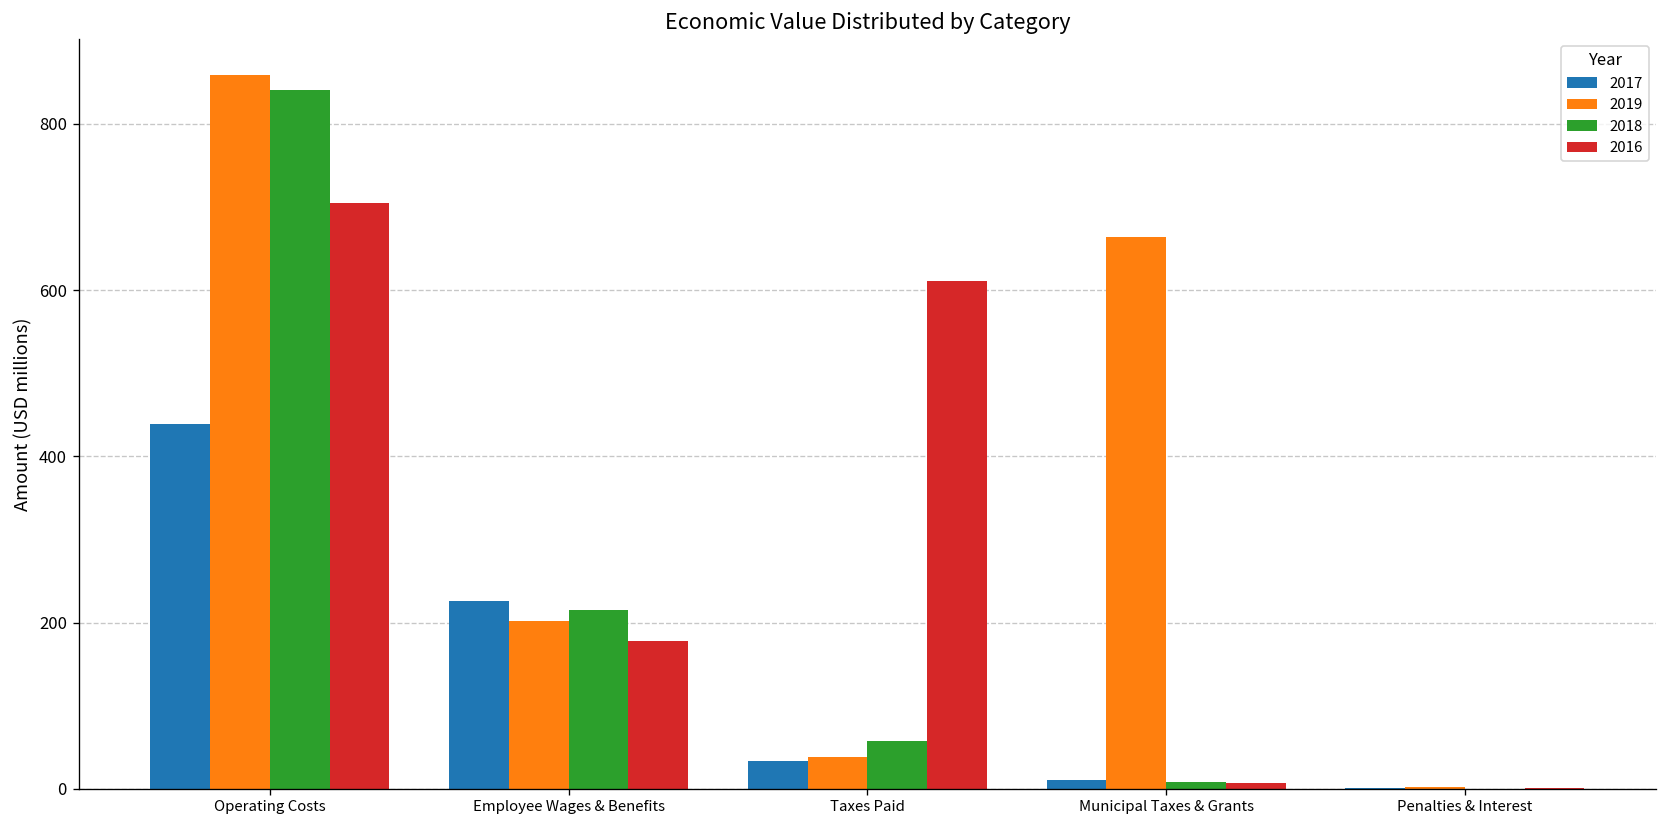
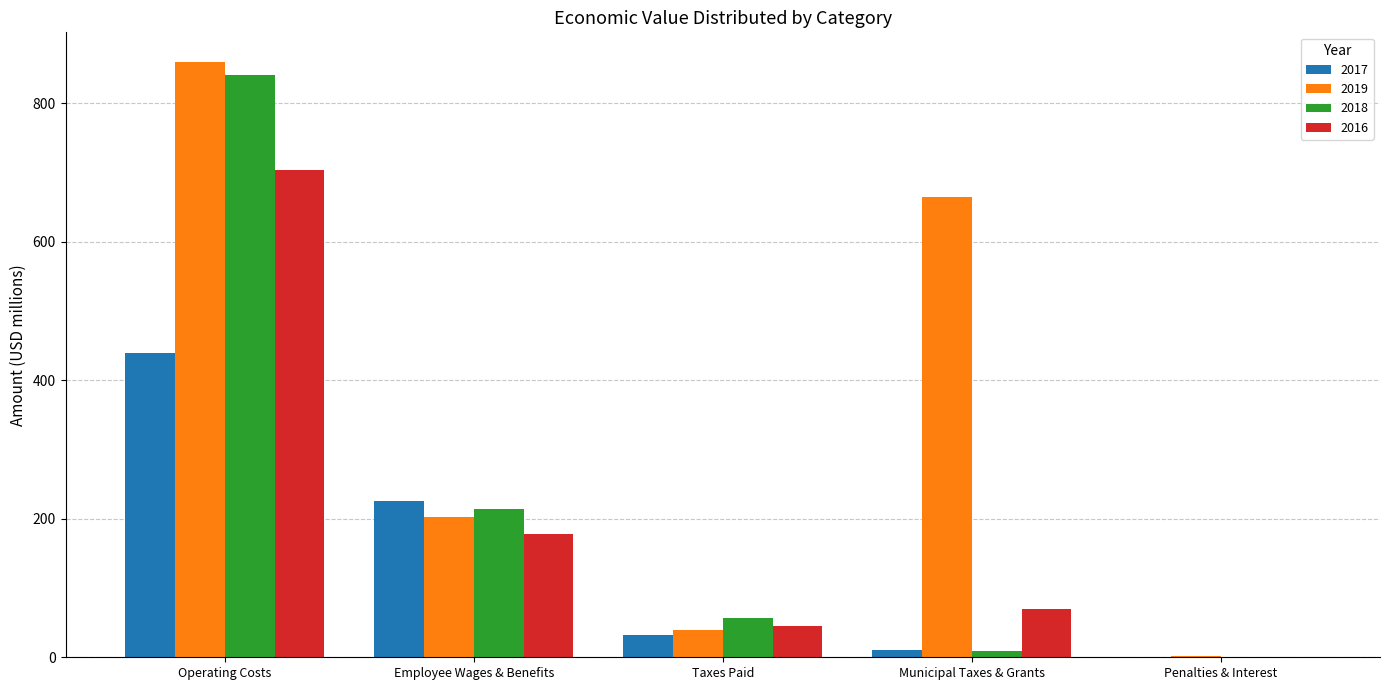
2016, Taxes Paid: 610 -> 50
2016, Municipal Taxes & Grants: 10 -> 70
